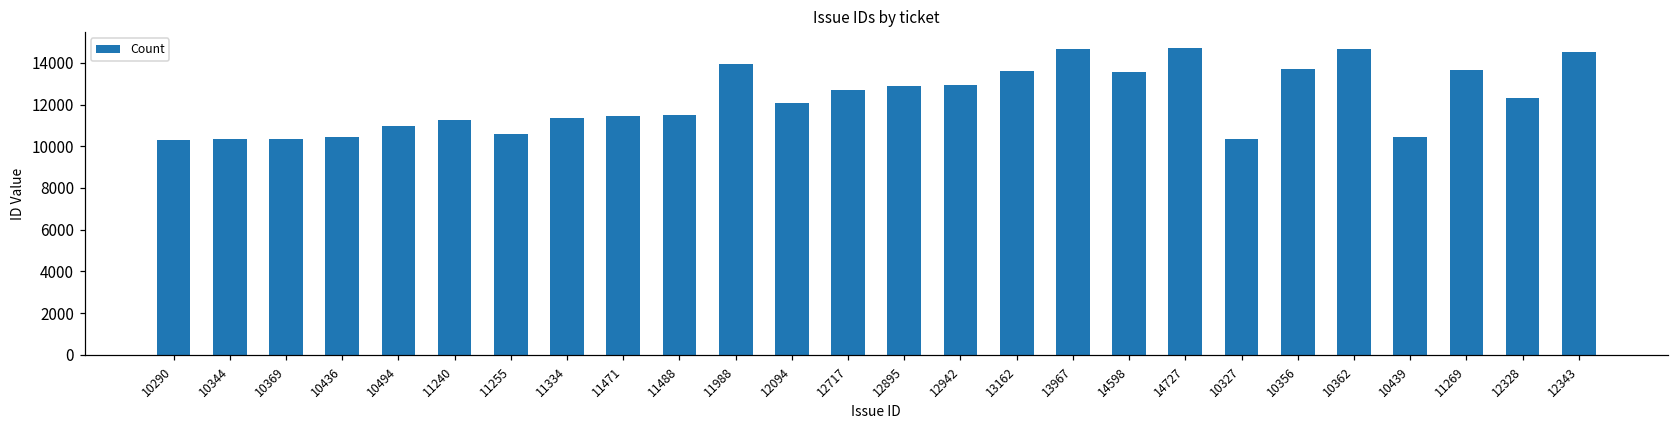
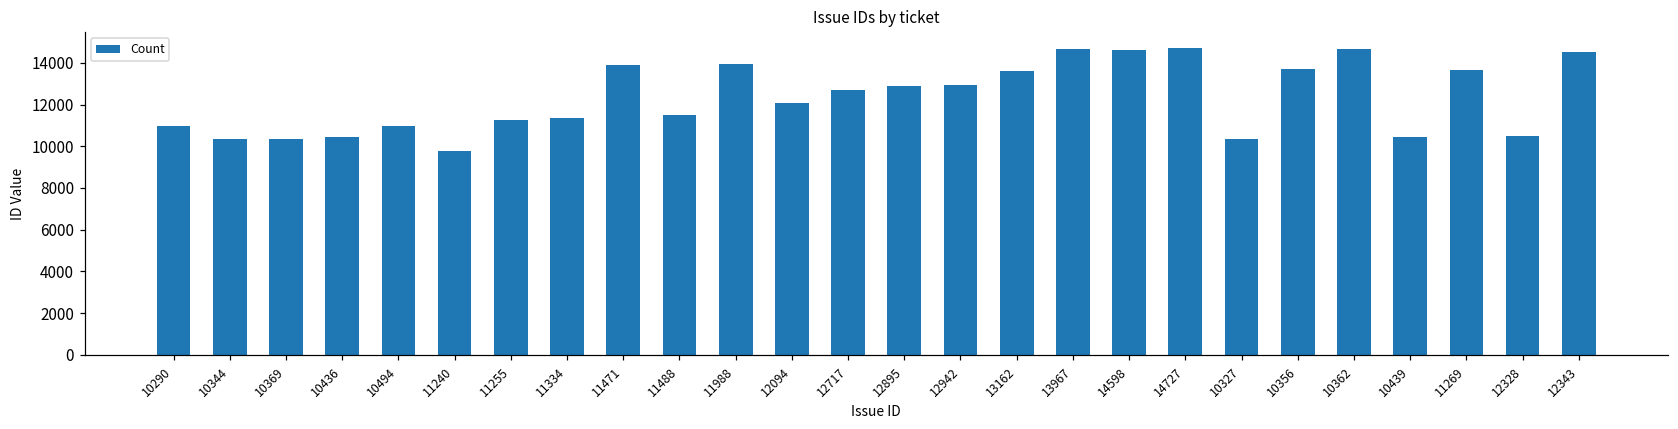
10290: 10300 -> 11000
11240: 11200 -> 9800
11255: 10600 -> 11300
11471: 11500 -> 13900
14598: 13600 -> 14600
12328: 12300 -> 10500
